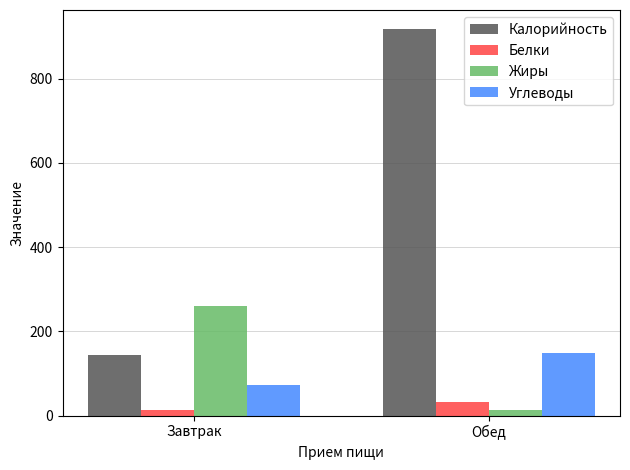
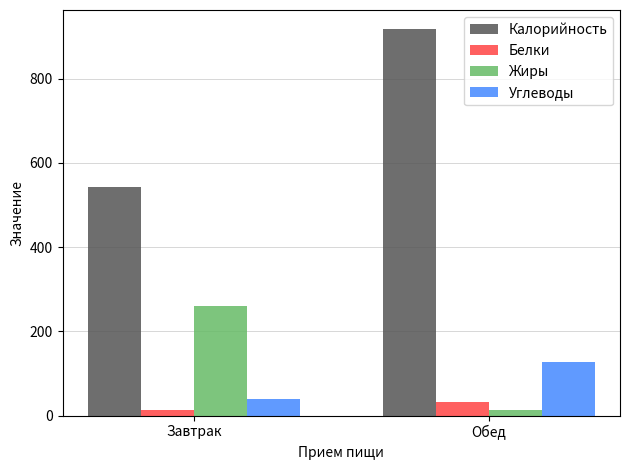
Калорийность, Завтрак: 150 -> 540
Углеводы, Завтрак: 70 -> 40
Углеводы, Обед: 150 -> 130
